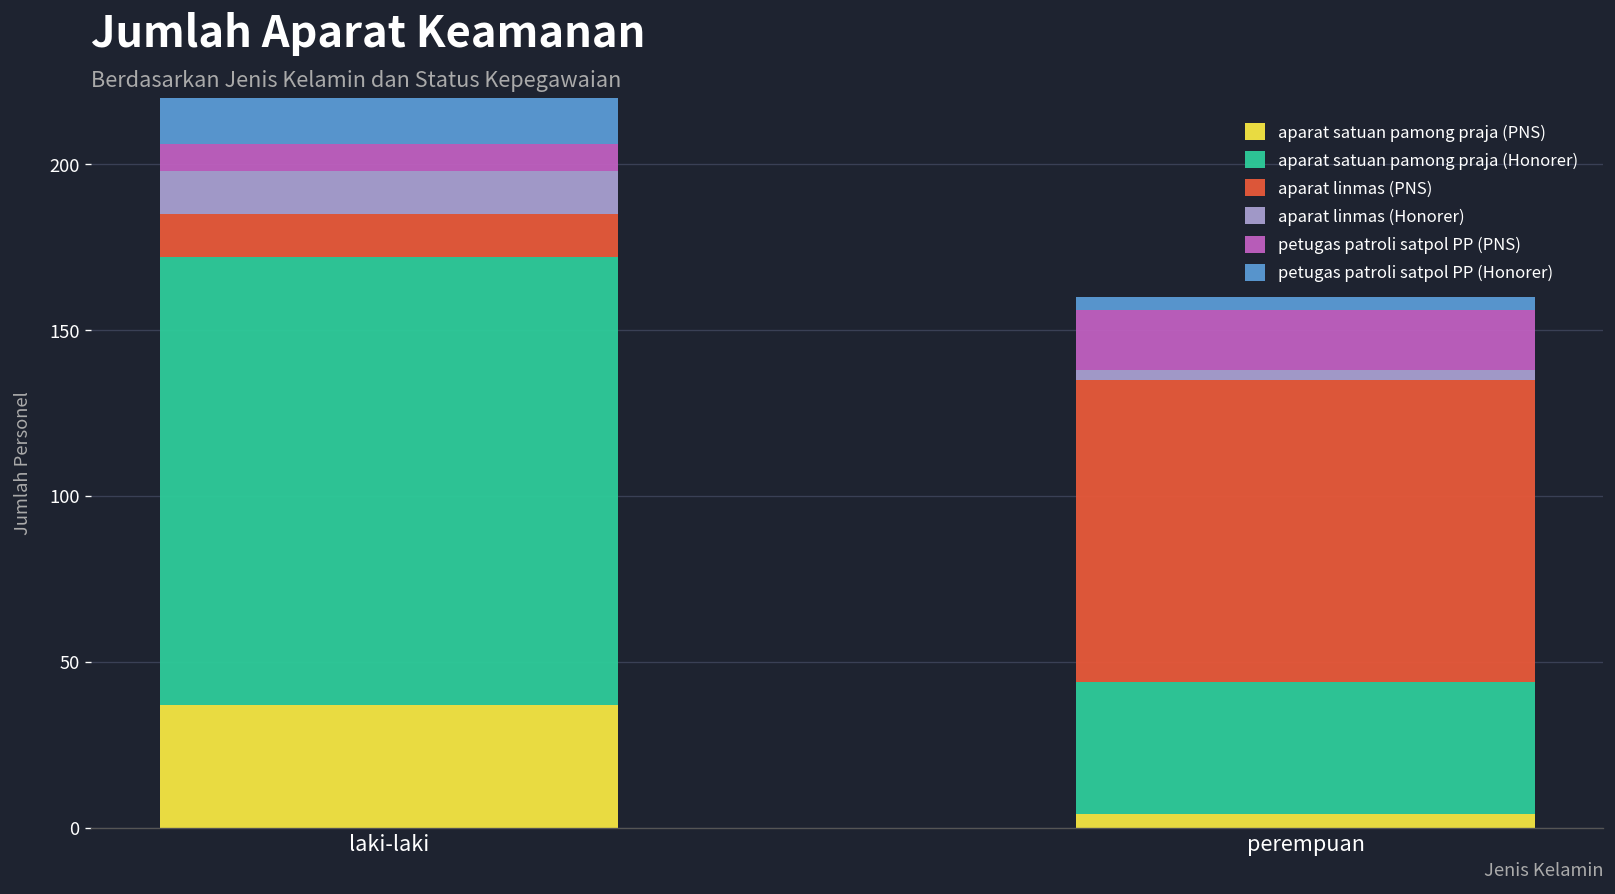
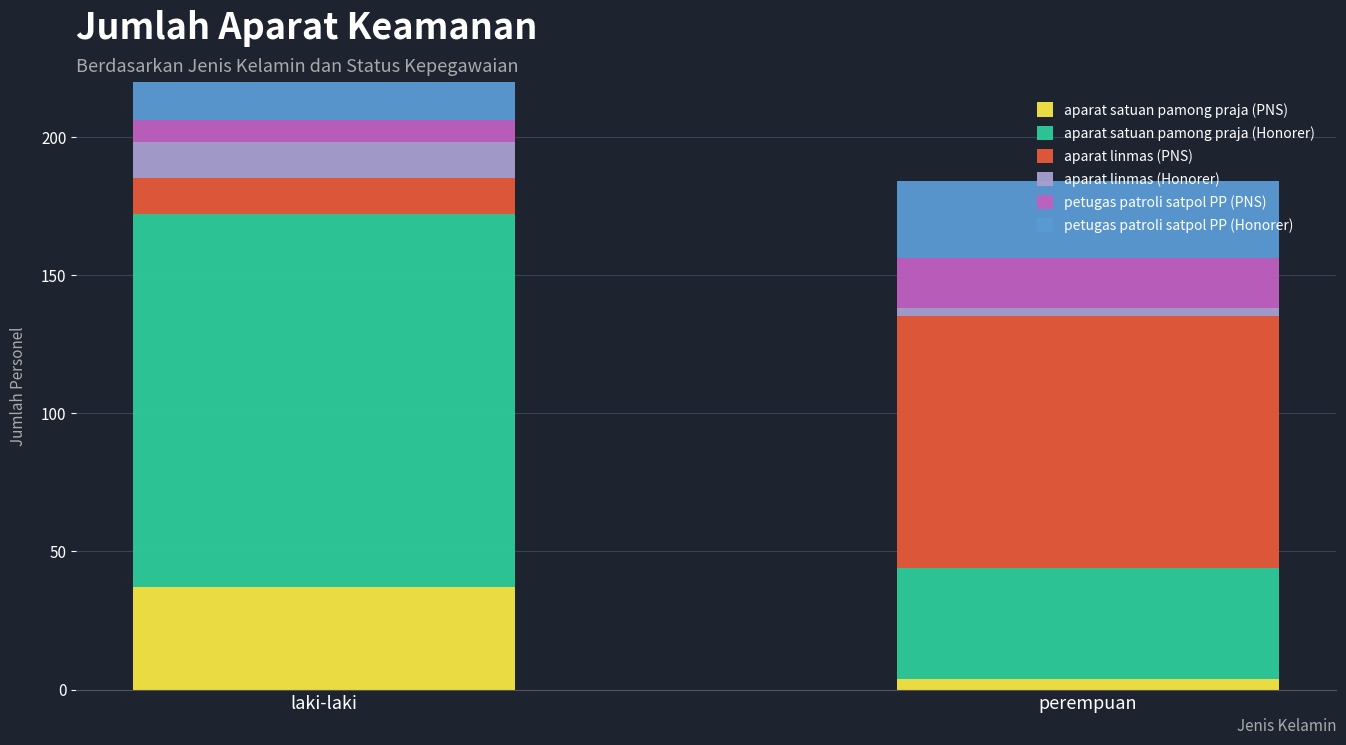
petugas patroli satpol PP (Honorer), perempuan: 4 -> 28
